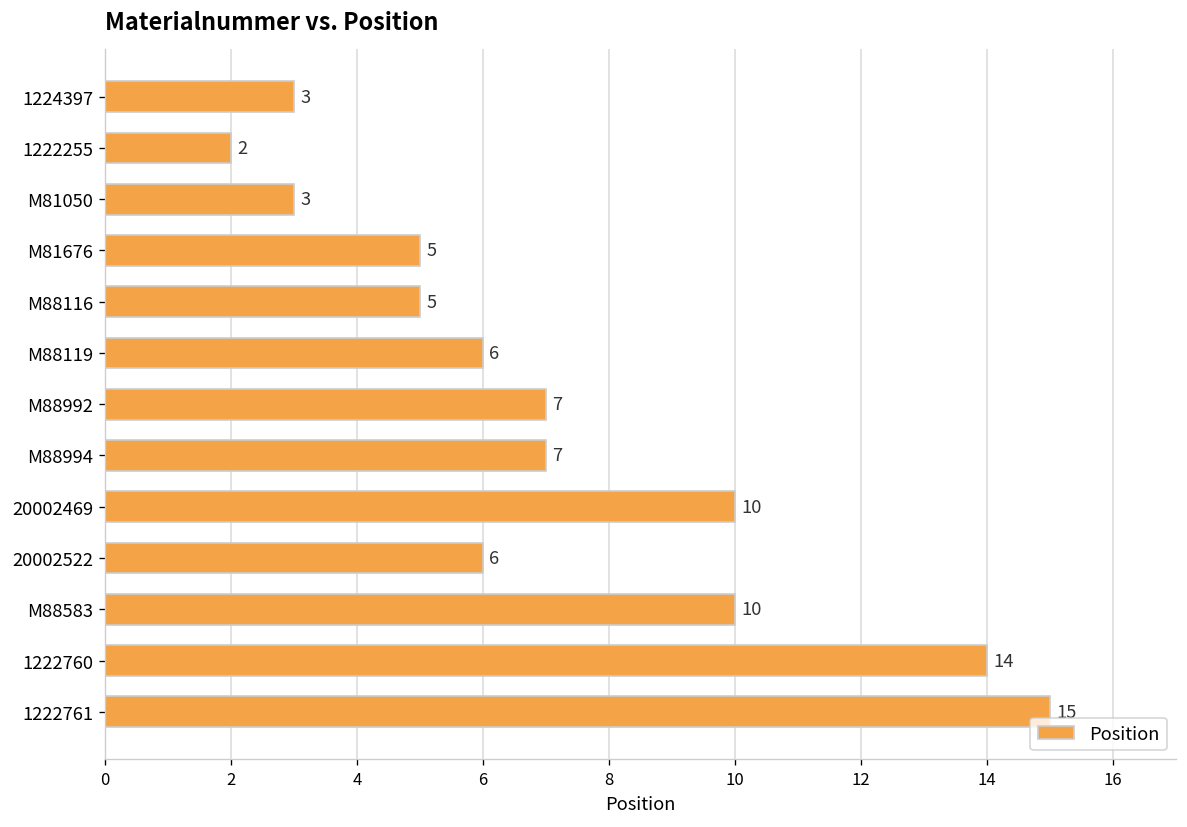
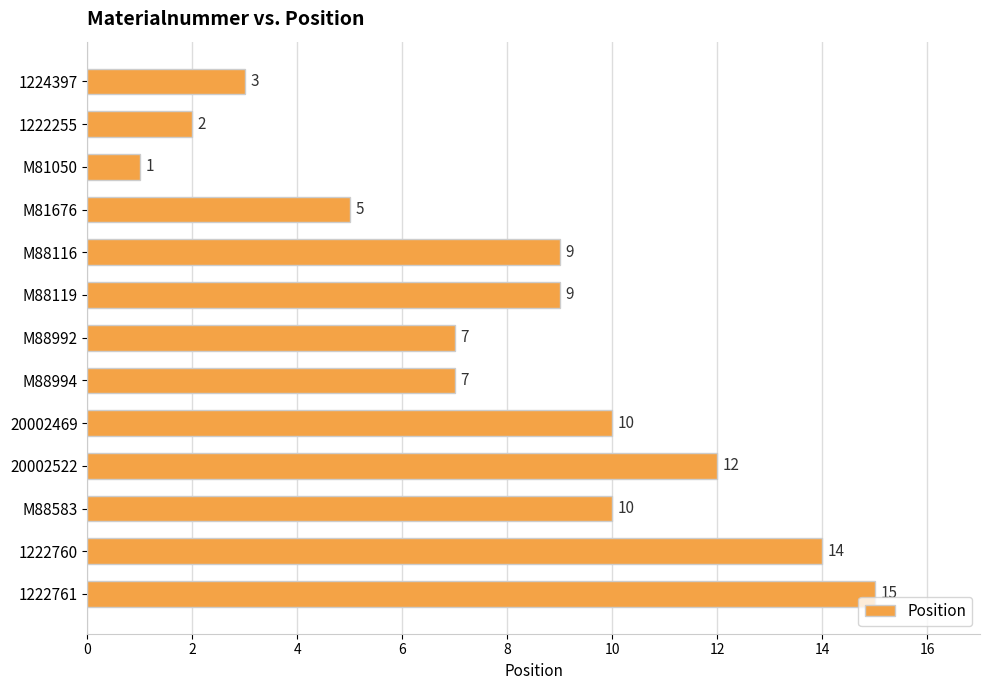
M81050: 3 -> 1
M88116: 5 -> 9
M88119: 6 -> 9
20002522: 6 -> 12
